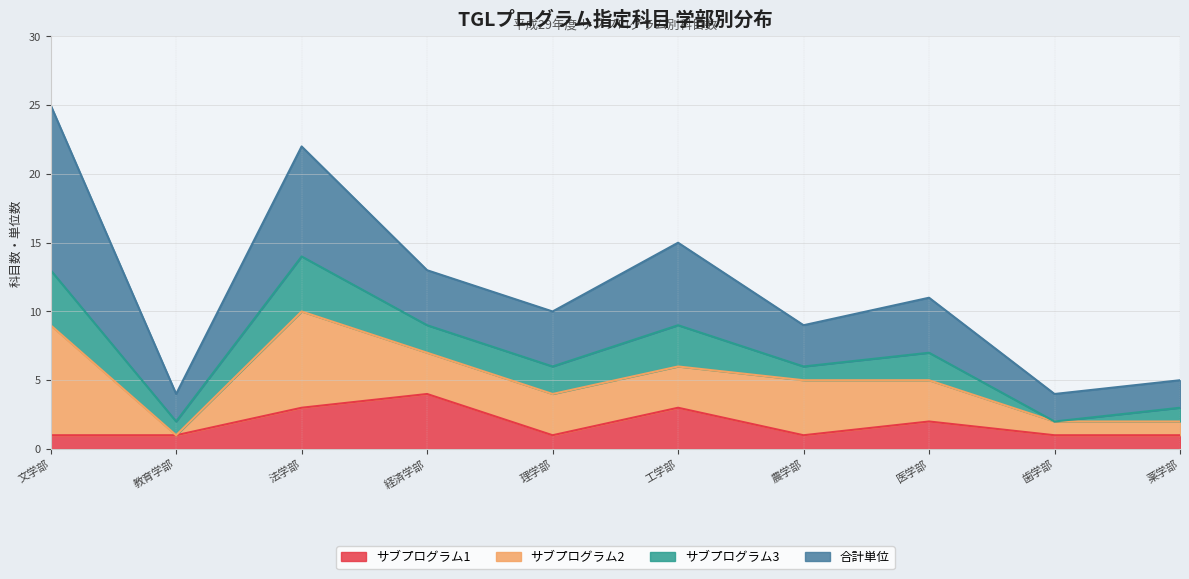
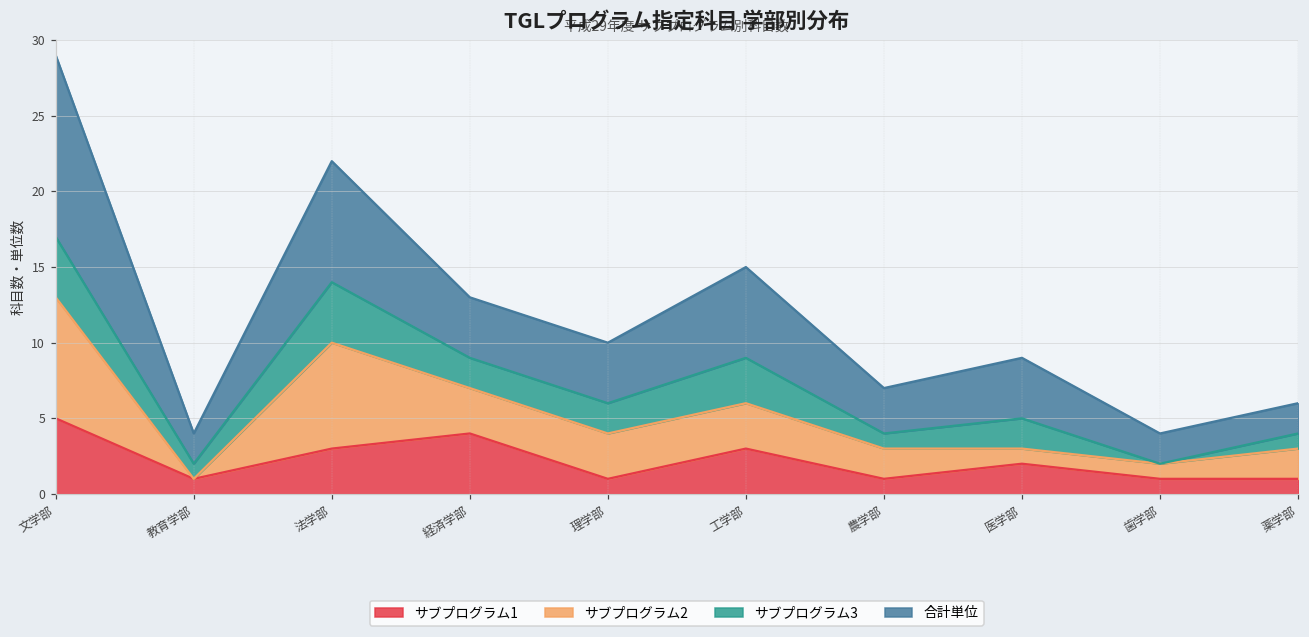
サブプログラム1, 文学部: 1 -> 5
サブプログラム2, 農学部: 4 -> 2
サブプログラム2, 医学部: 3 -> 1
サブプログラム2, 薬学部: 1 -> 2
